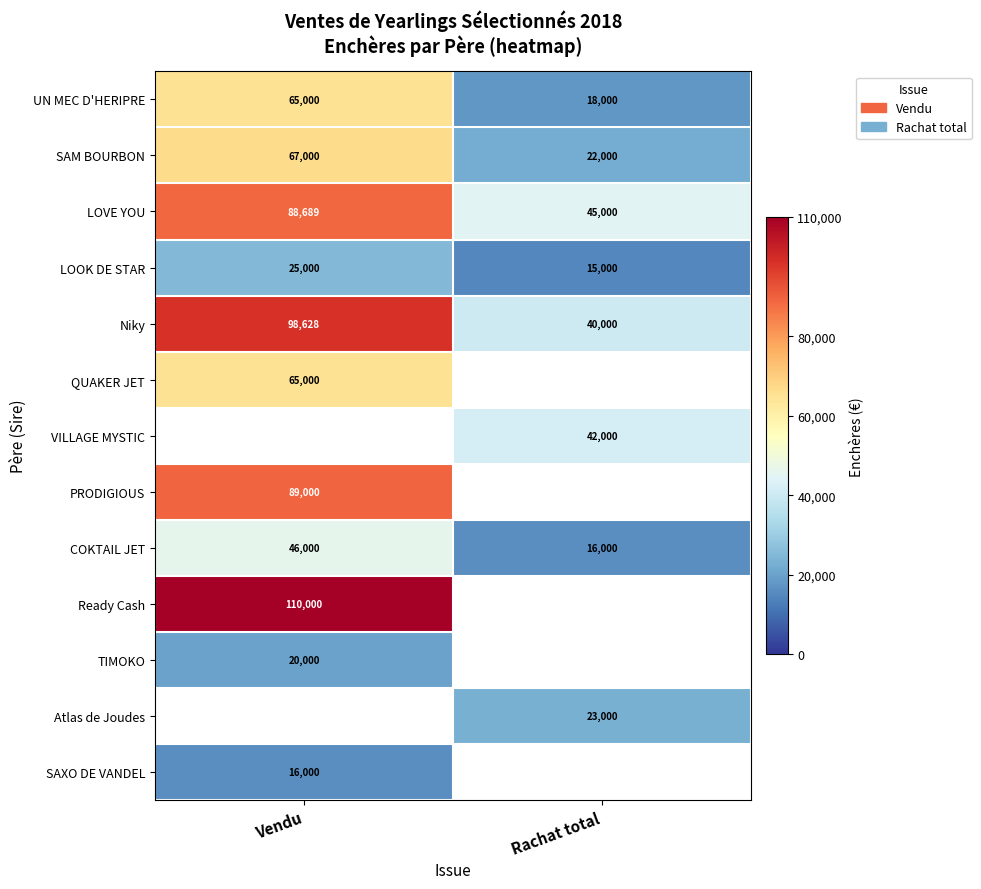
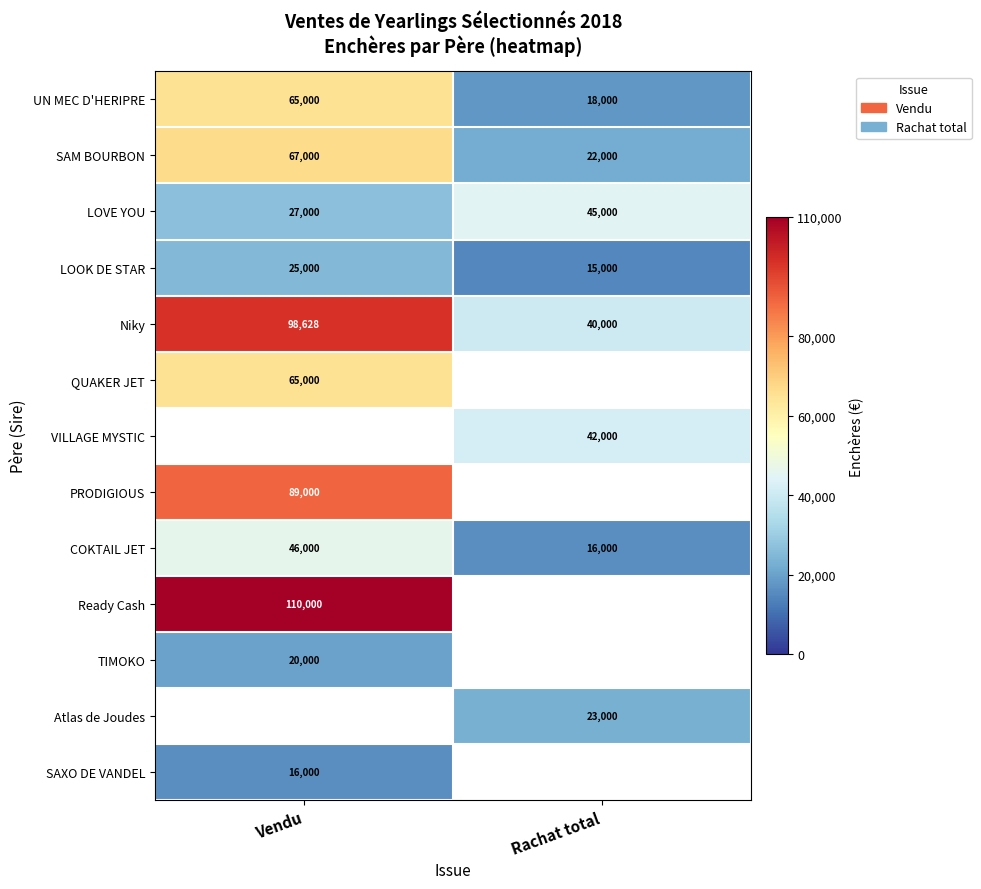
LOVE YOU, Vendu: 88,689 -> 27,000
